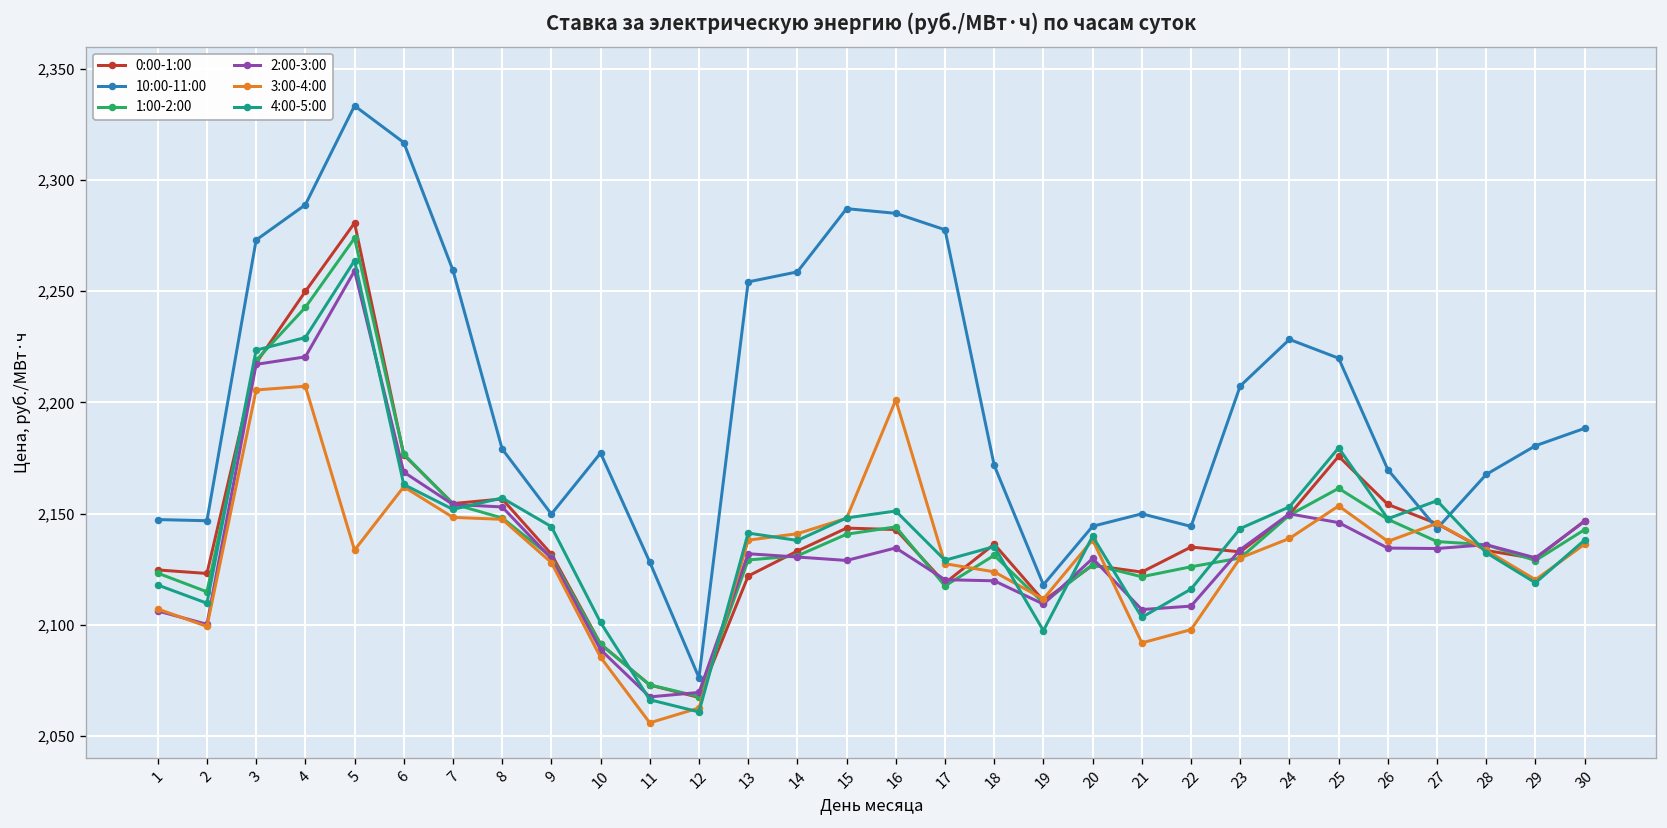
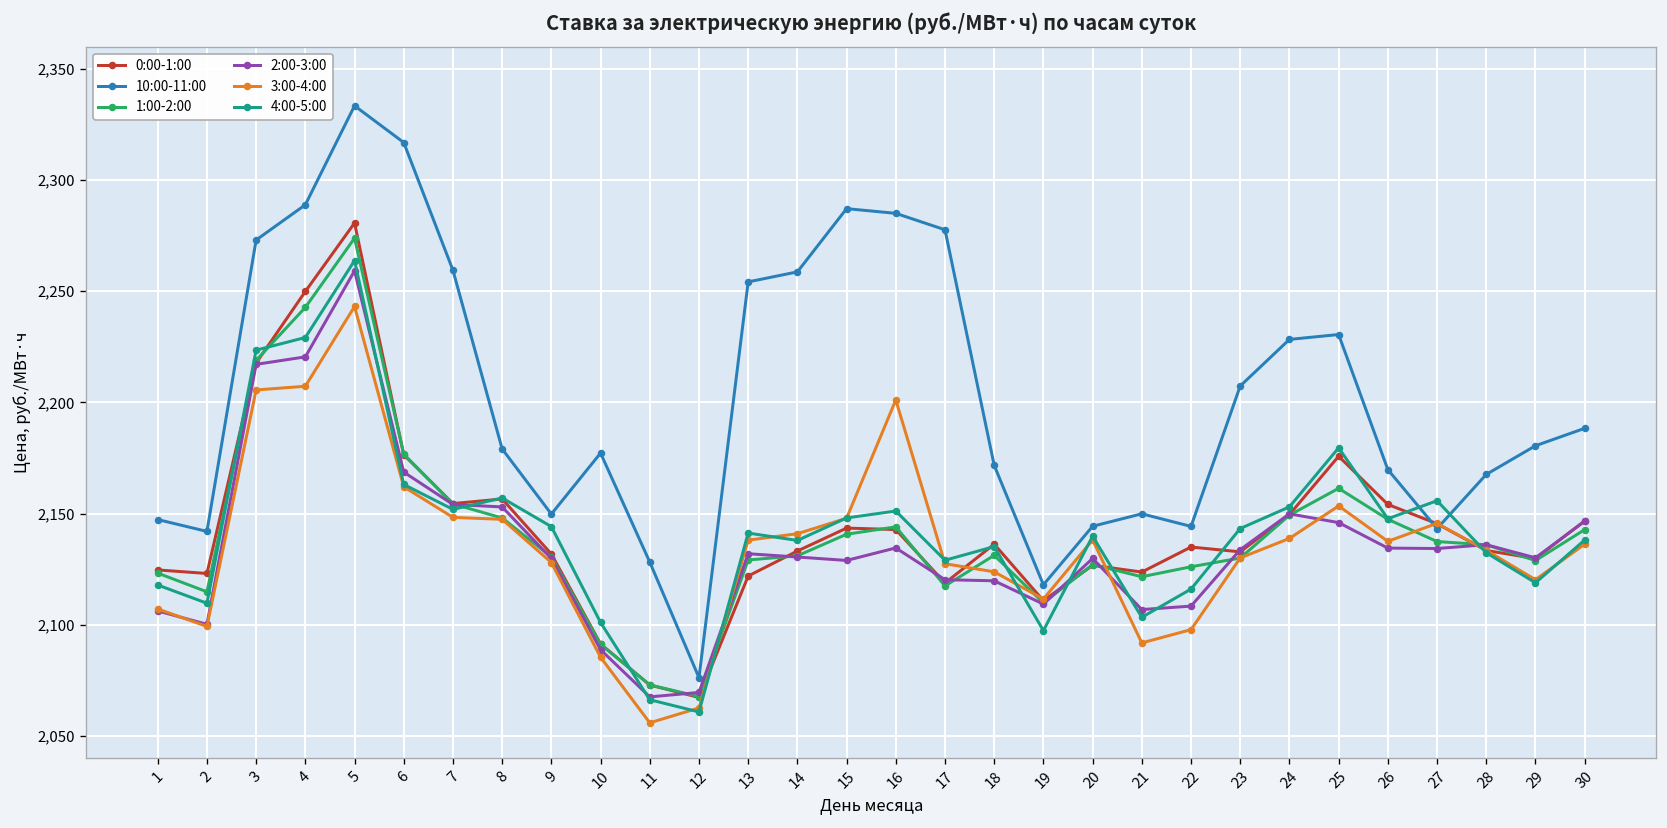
10:00-11:00, 2: 2,147 -> 2,142
3:00-4:00, 5: 2,134 -> 2,243
10:00-11:00, 25: 2,220 -> 2,231
